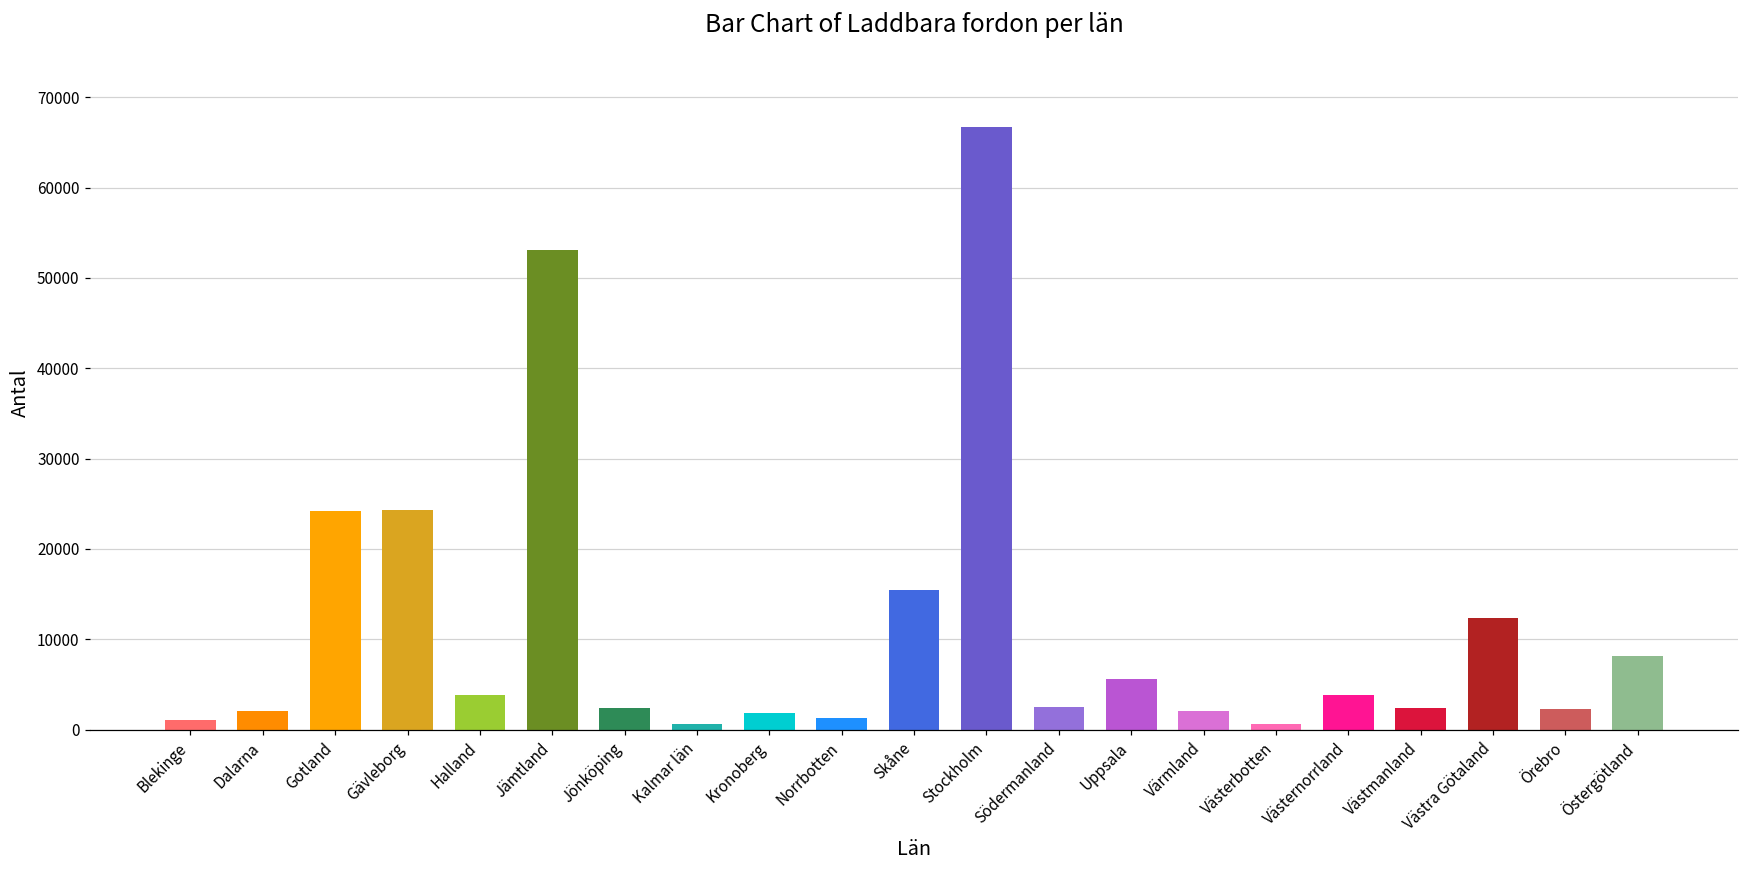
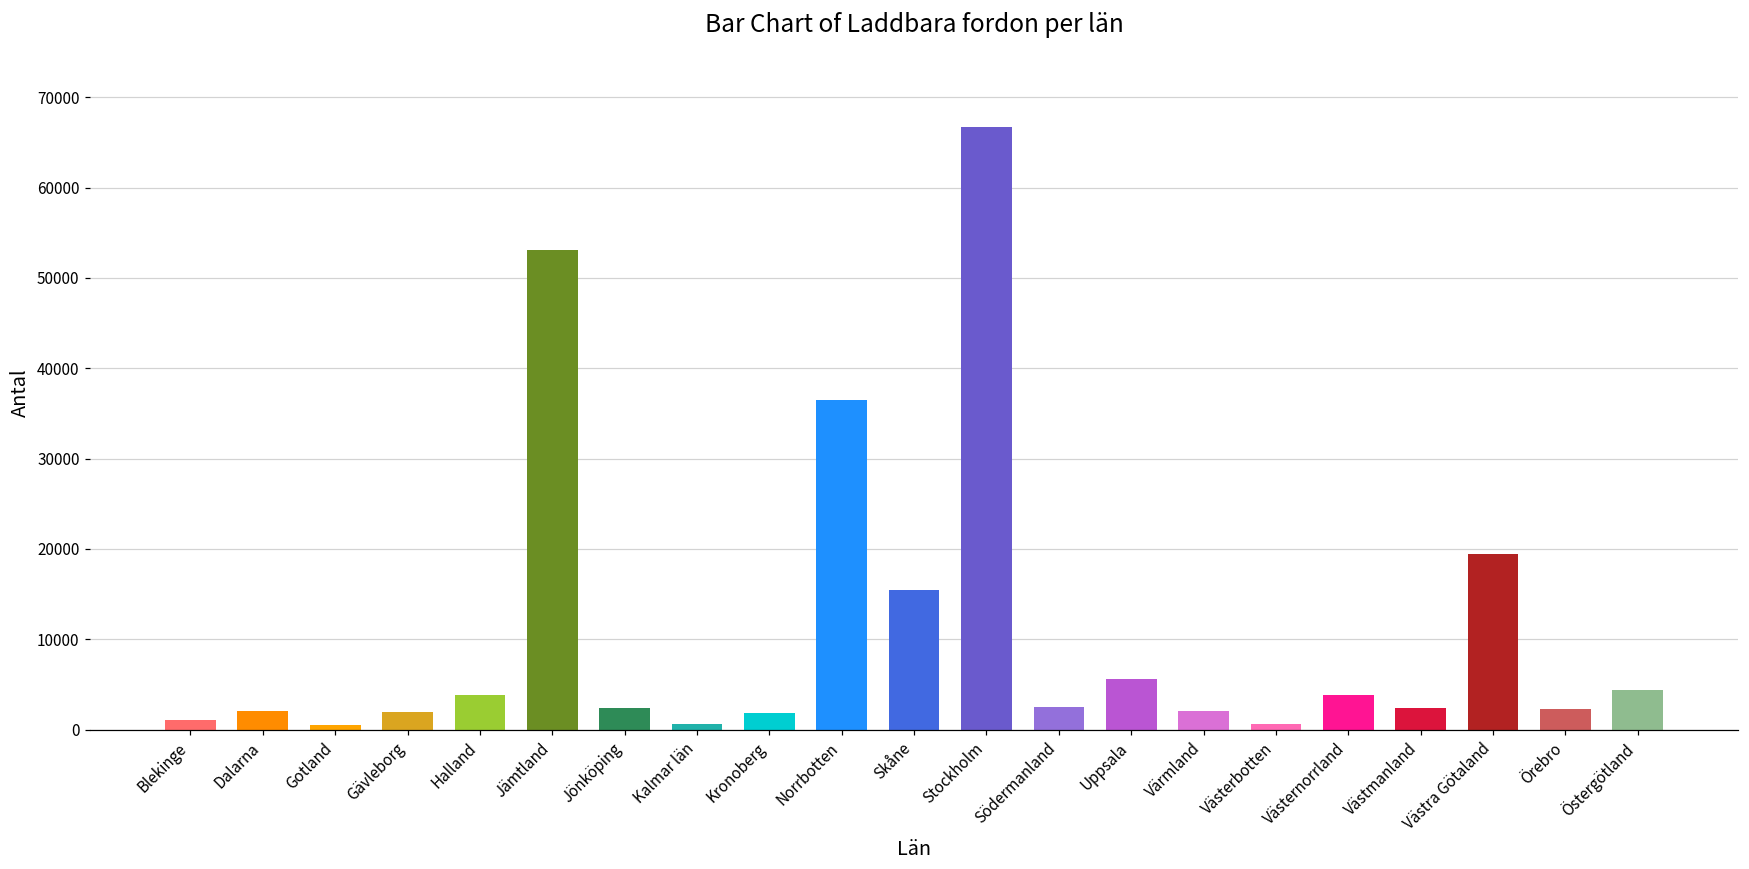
Gotland: 24000 -> 1000
Gävleborg: 24000 -> 2000
Norrbotten: 1000 -> 36000
Västra Götaland: 12000 -> 19000
Östergötland: 8000 -> 4000
